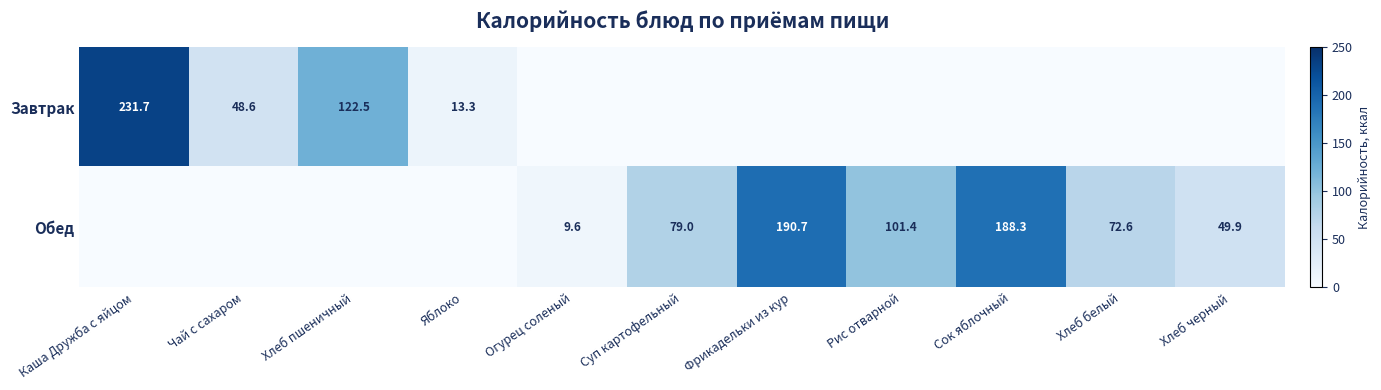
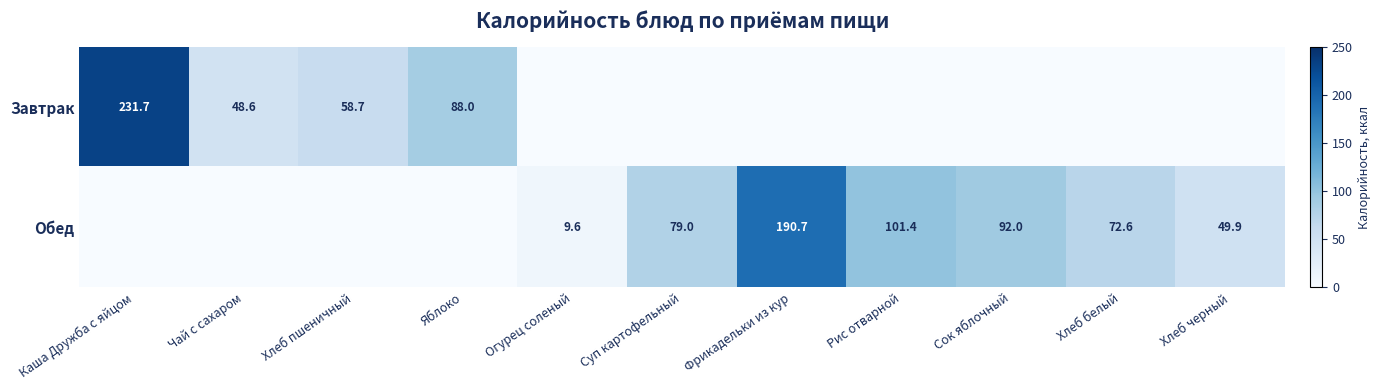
Завтрак, Хлеб пшеничный: 122.5 -> 58.7
Завтрак, Яблоко: 13.3 -> 88.0
Обед, Сок яблочный: 188.3 -> 92.0
